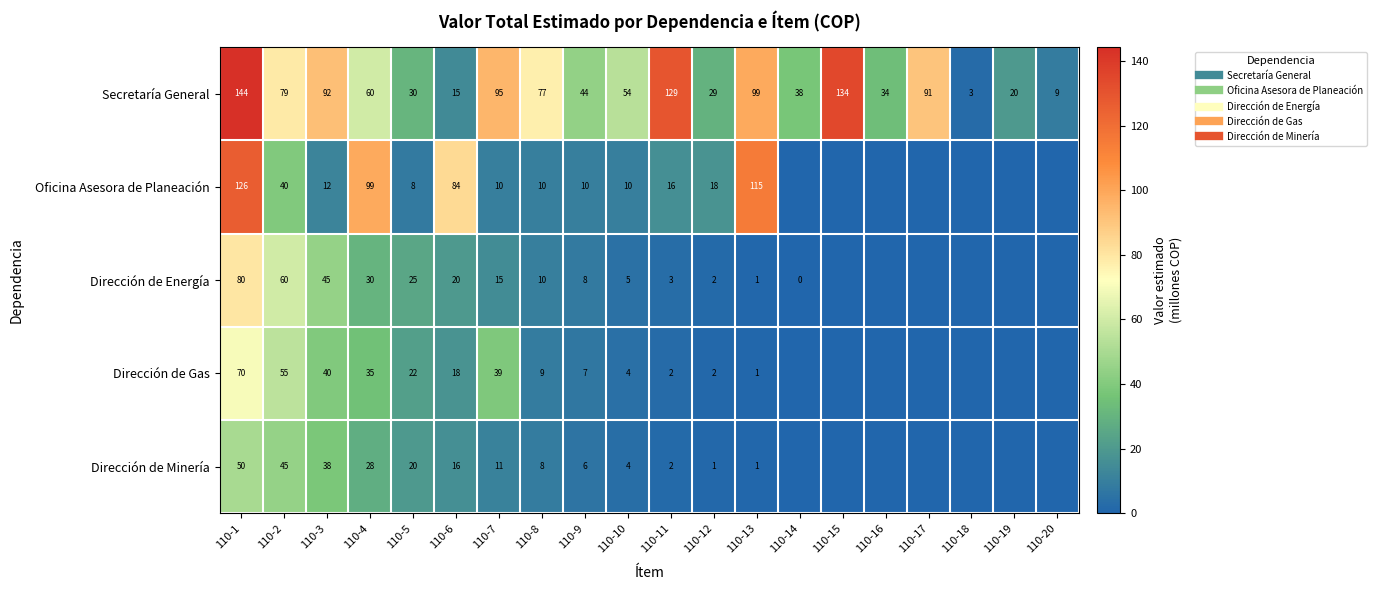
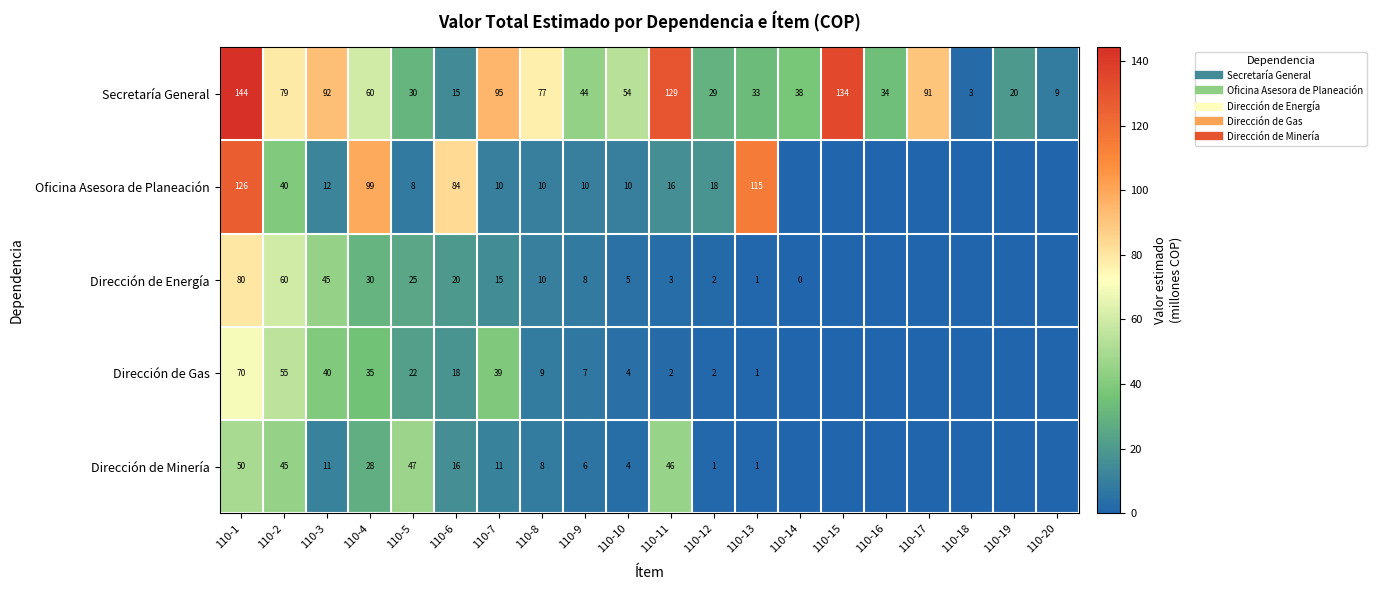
Secretaría General, 110-13: 99 -> 33
Dirección de Minería, 110-3: 38 -> 11
Dirección de Minería, 110-5: 20 -> 47
Dirección de Minería, 110-11: 2 -> 46
